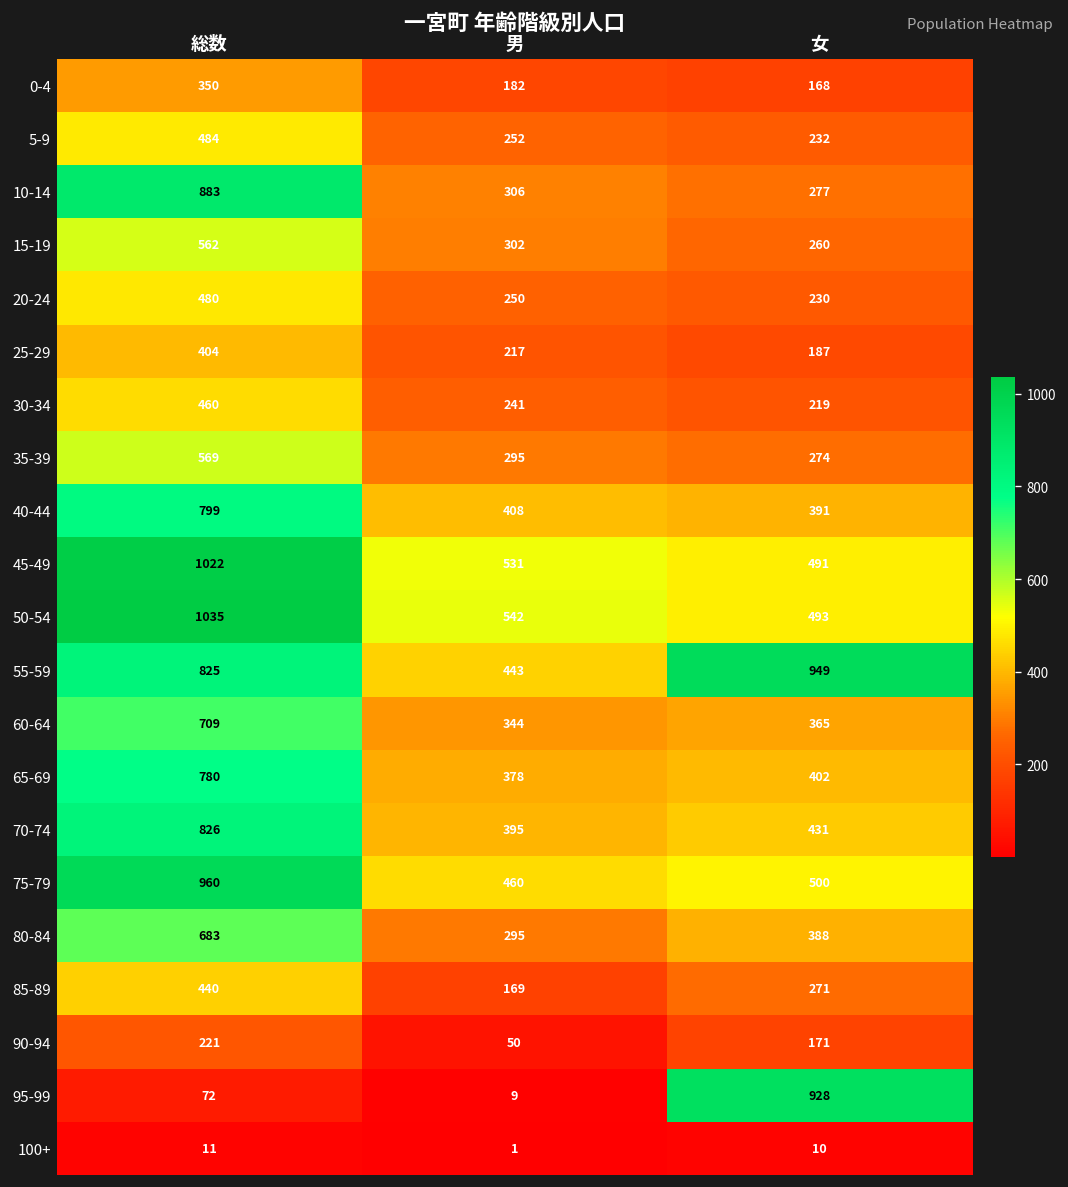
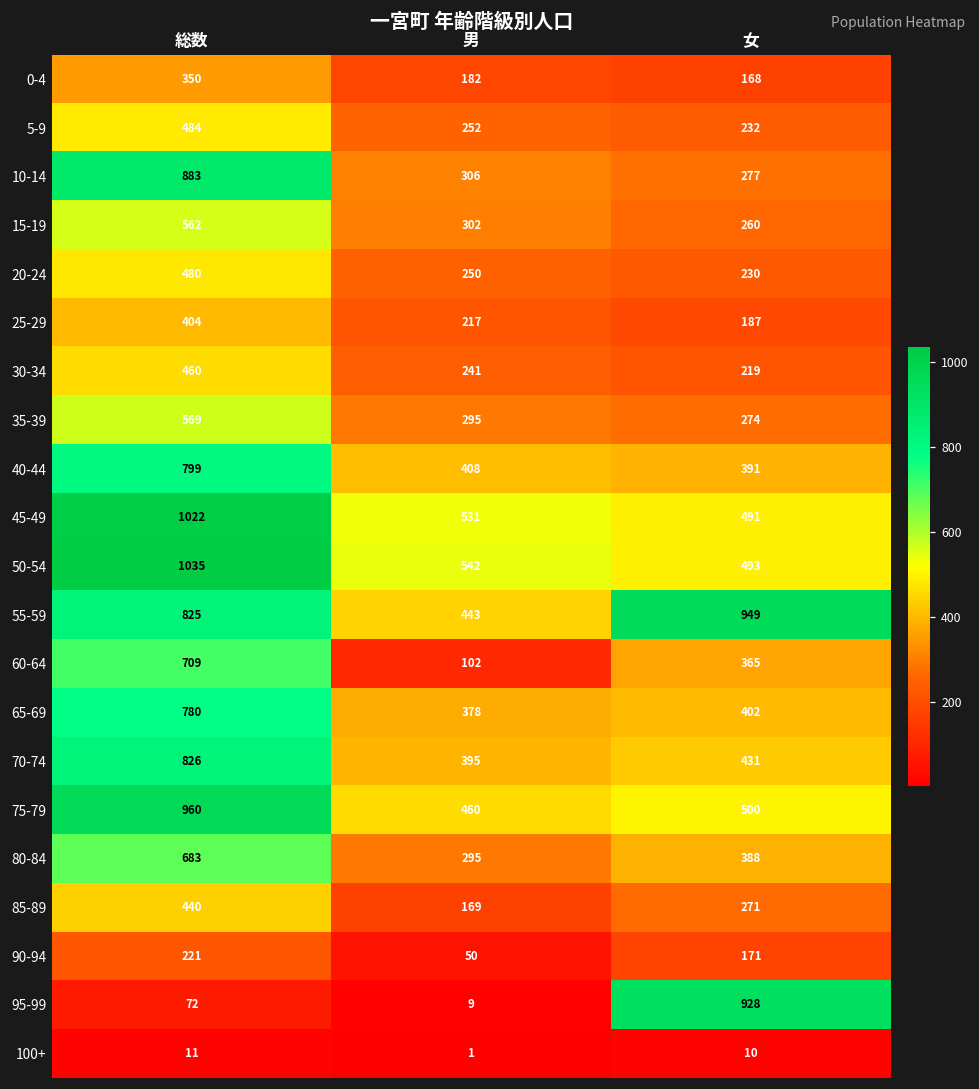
60-64, 男: 344 -> 102
